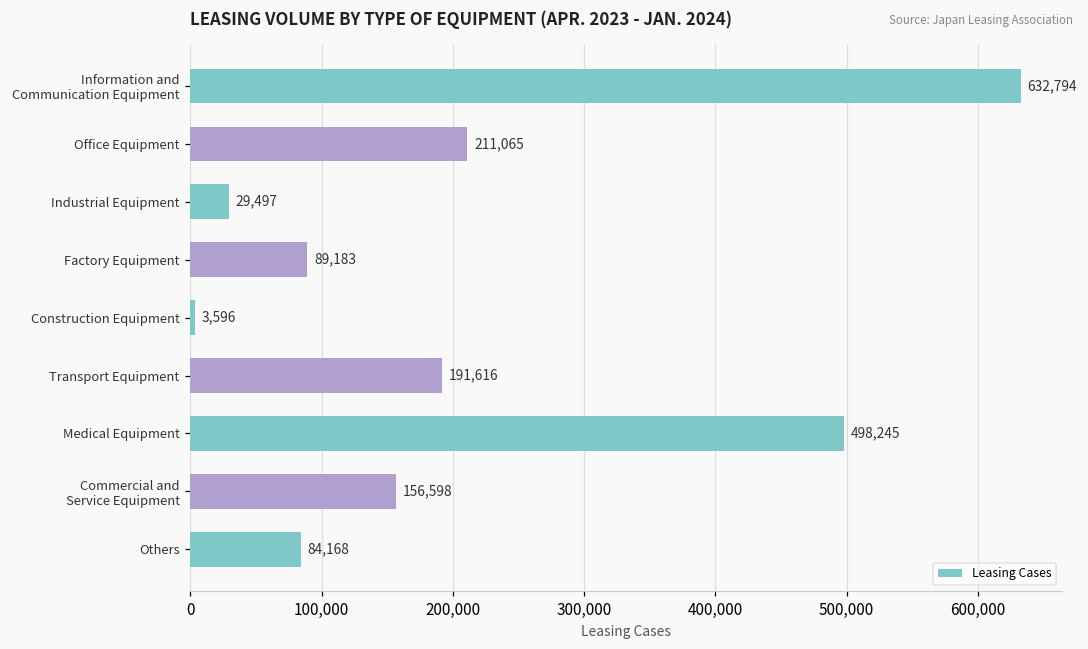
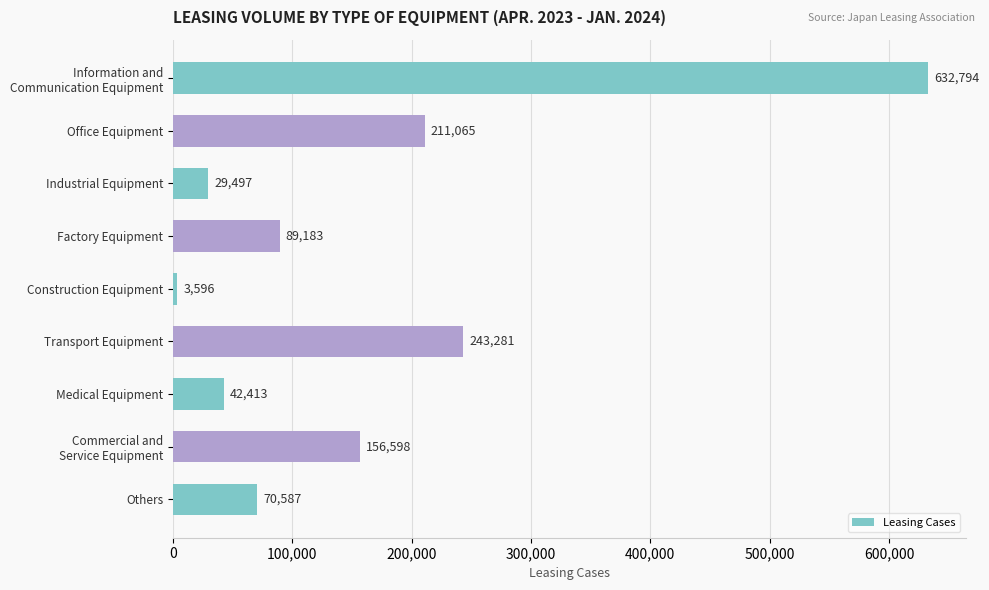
Transport Equipment: 191,616 -> 243,281
Medical Equipment: 498,245 -> 42,413
Others: 84,168 -> 70,587
